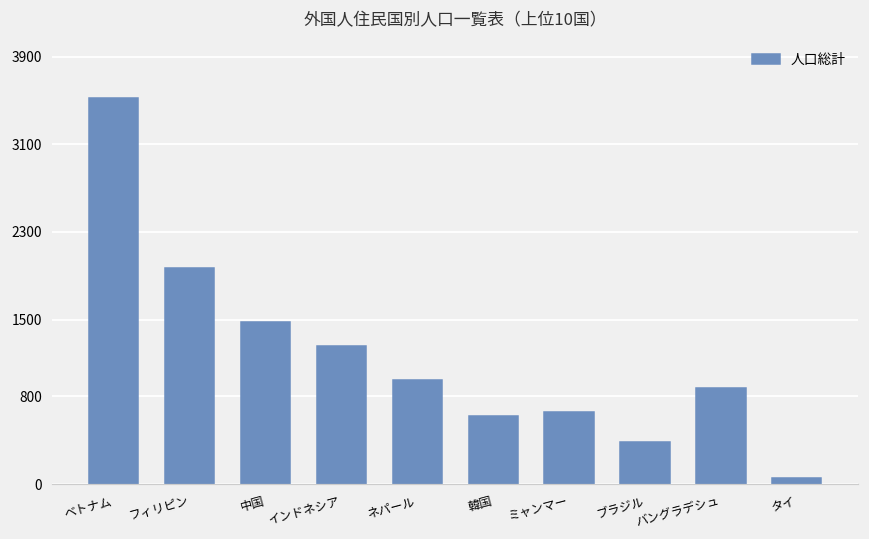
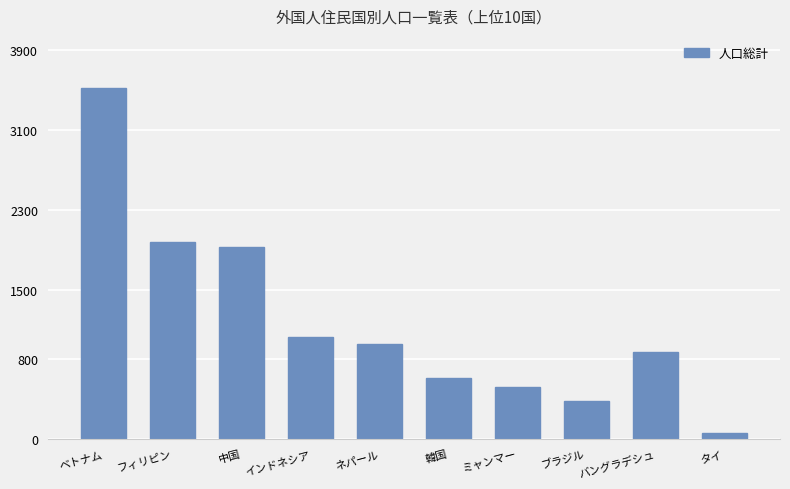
中国: 1500 -> 1900
インドネシア: 1300 -> 1000
ミャンマー: 700 -> 500
